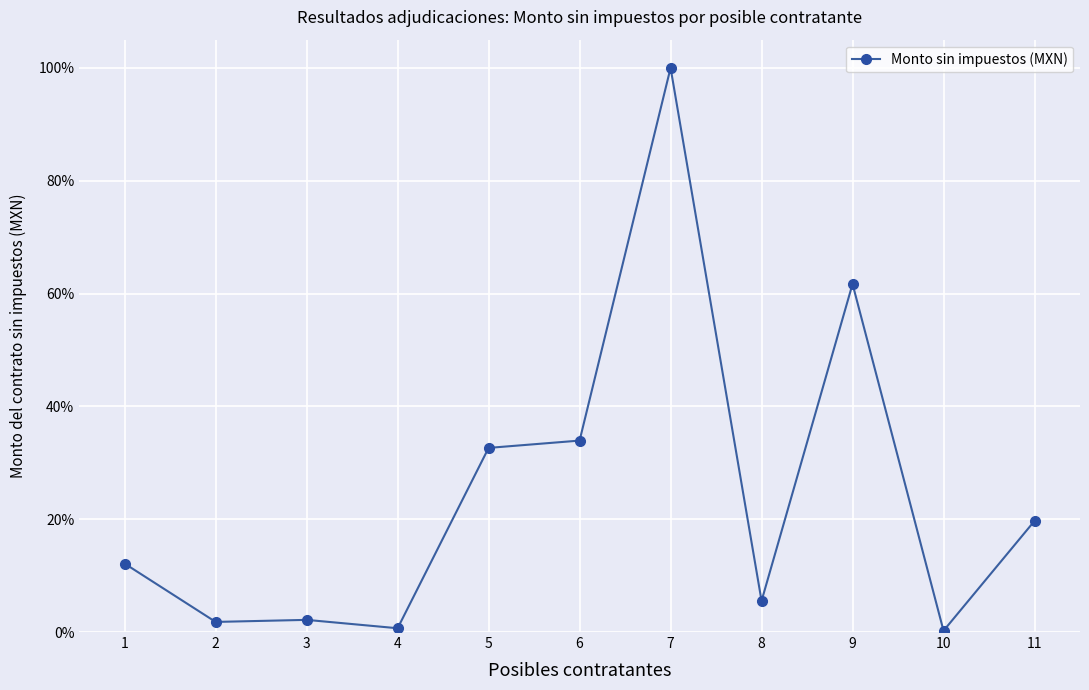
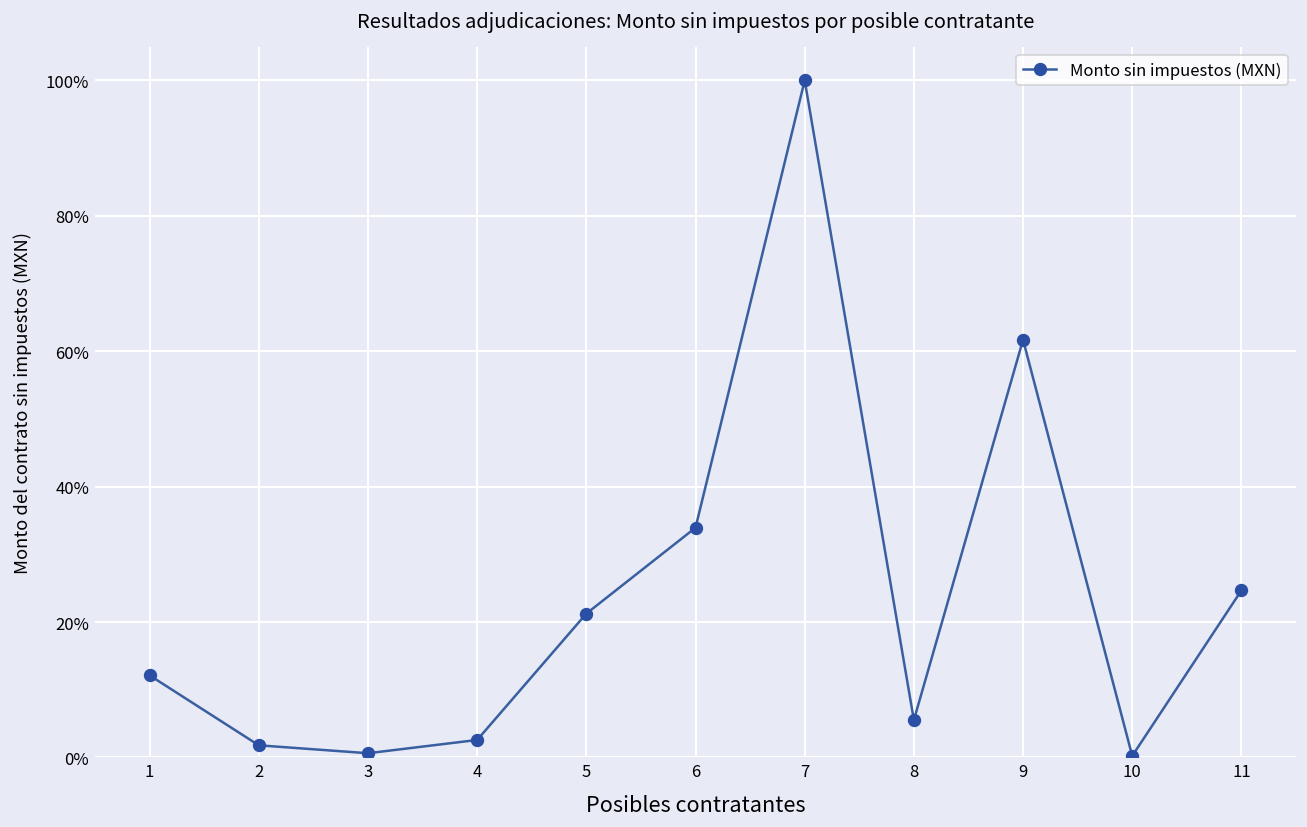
3: 2% -> 1%
4: 1% -> 3%
5: 33% -> 21%
11: 20% -> 25%
